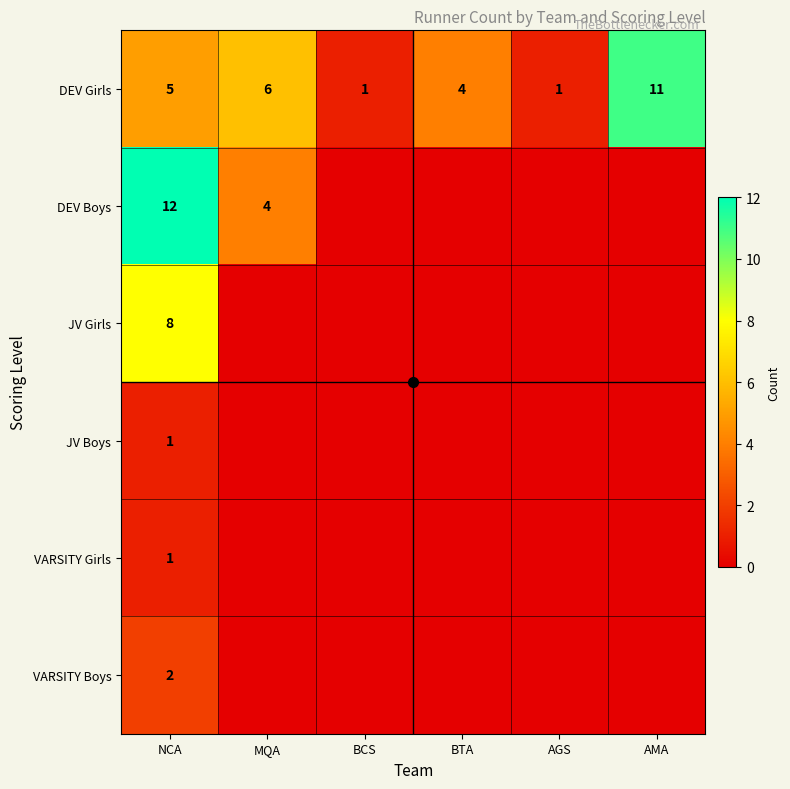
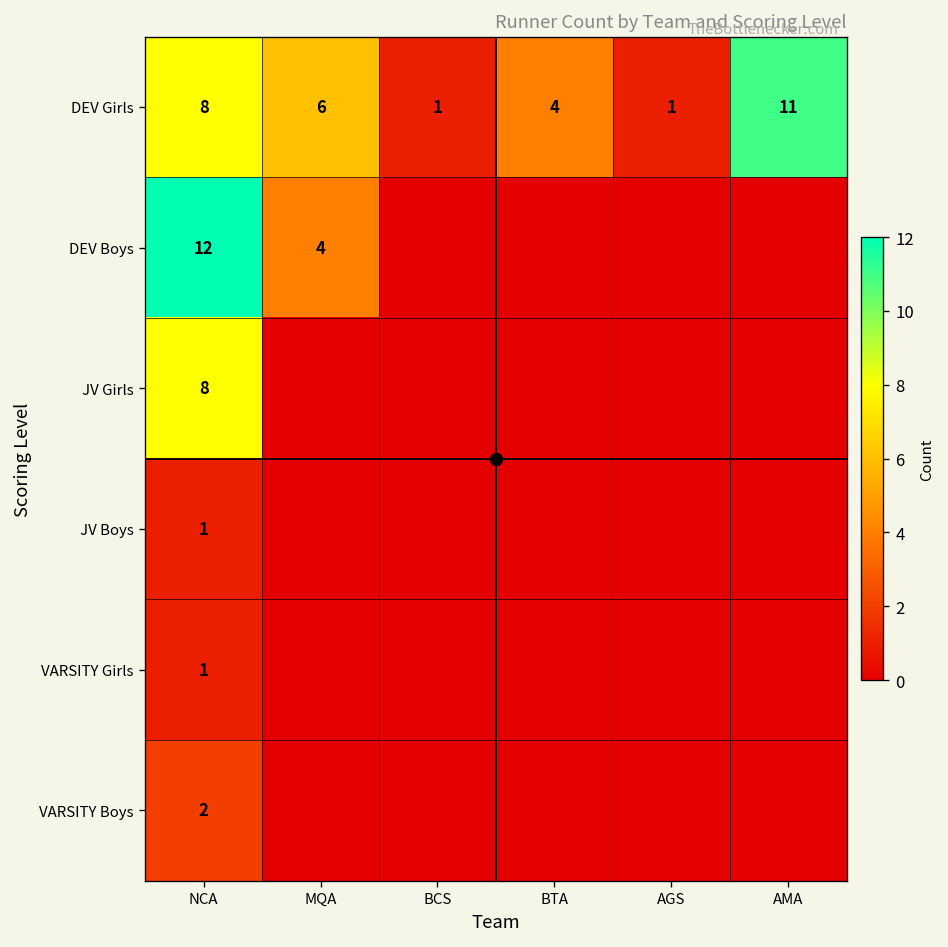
DEV Girls, NCA: 5 -> 8
